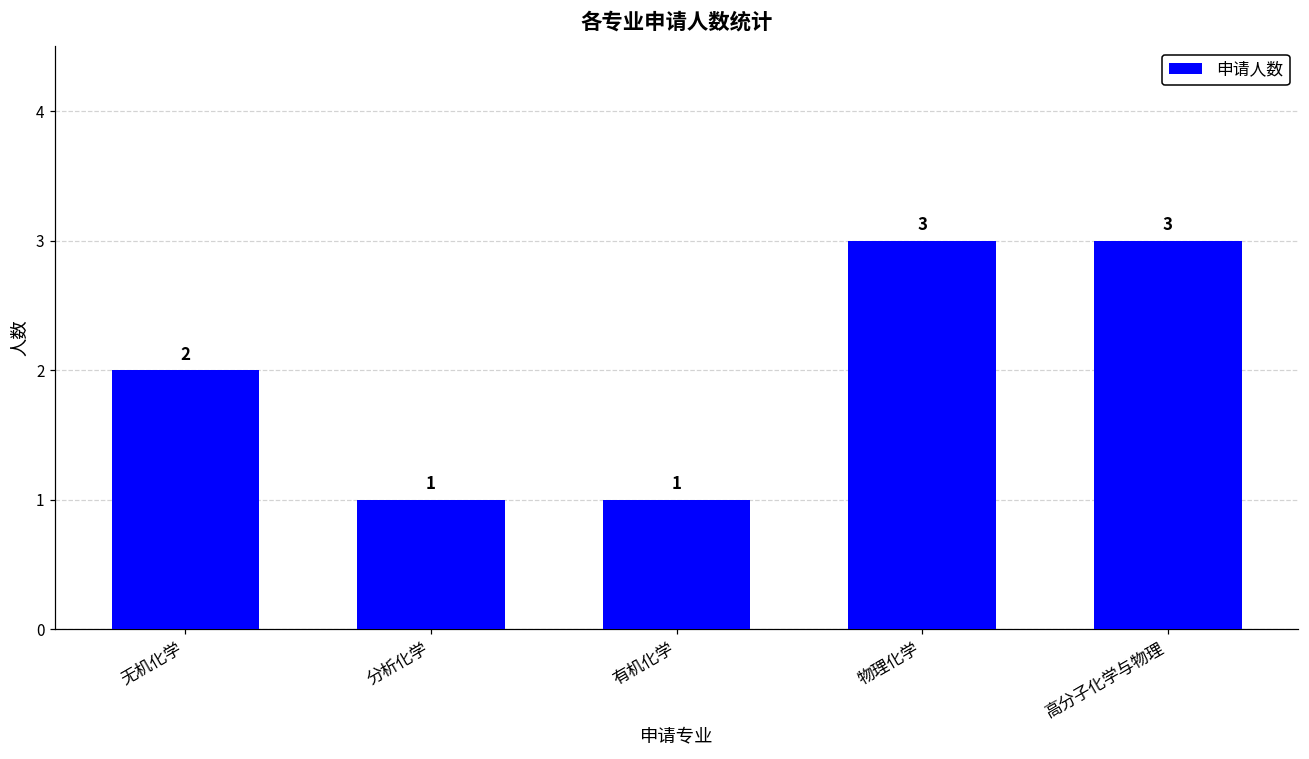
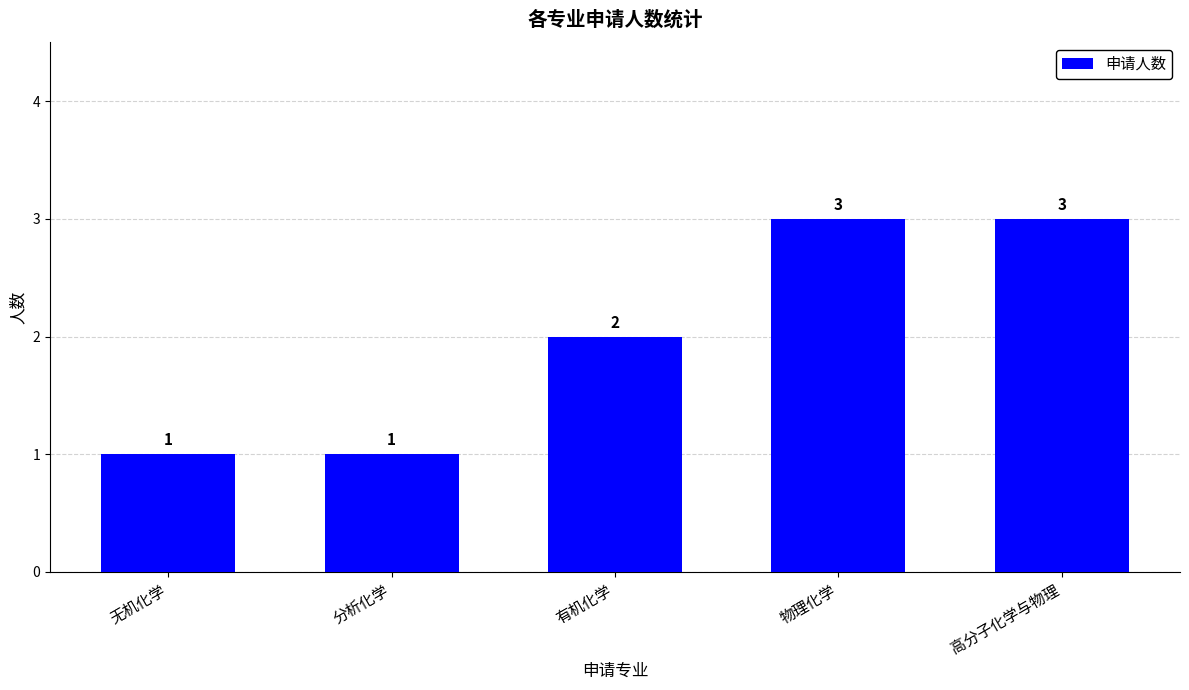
无机化学: 2 -> 1
有机化学: 1 -> 2
